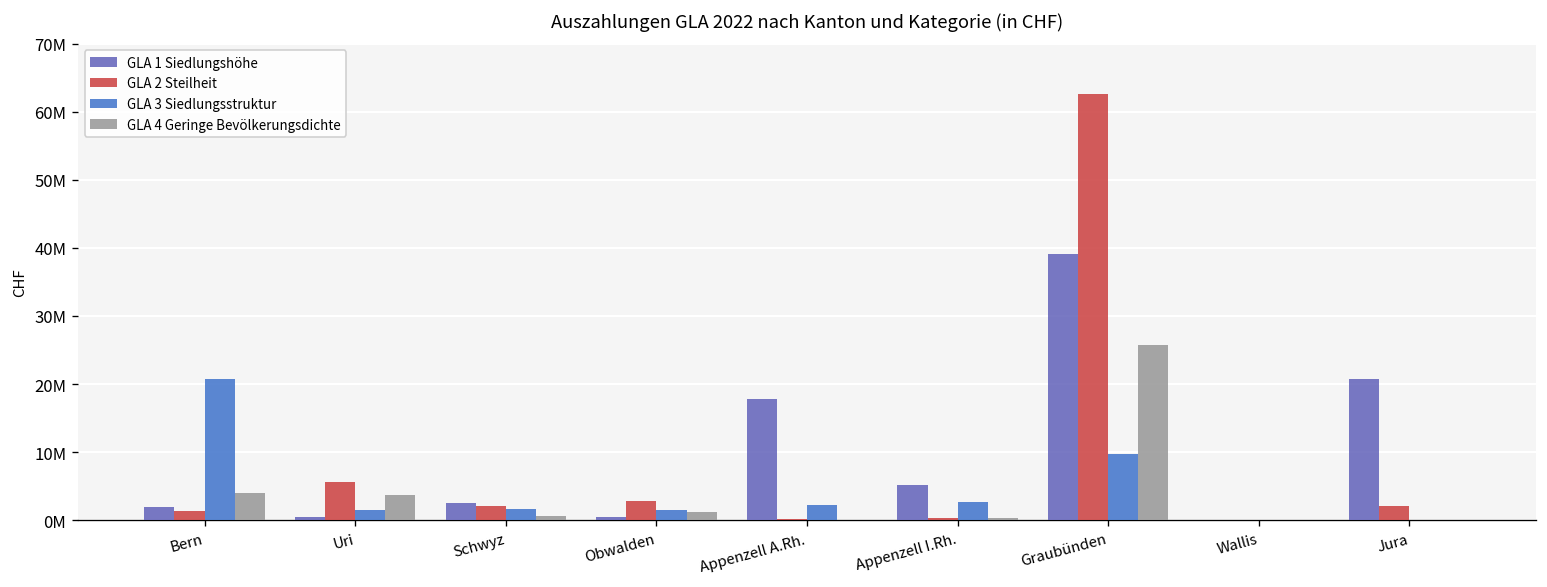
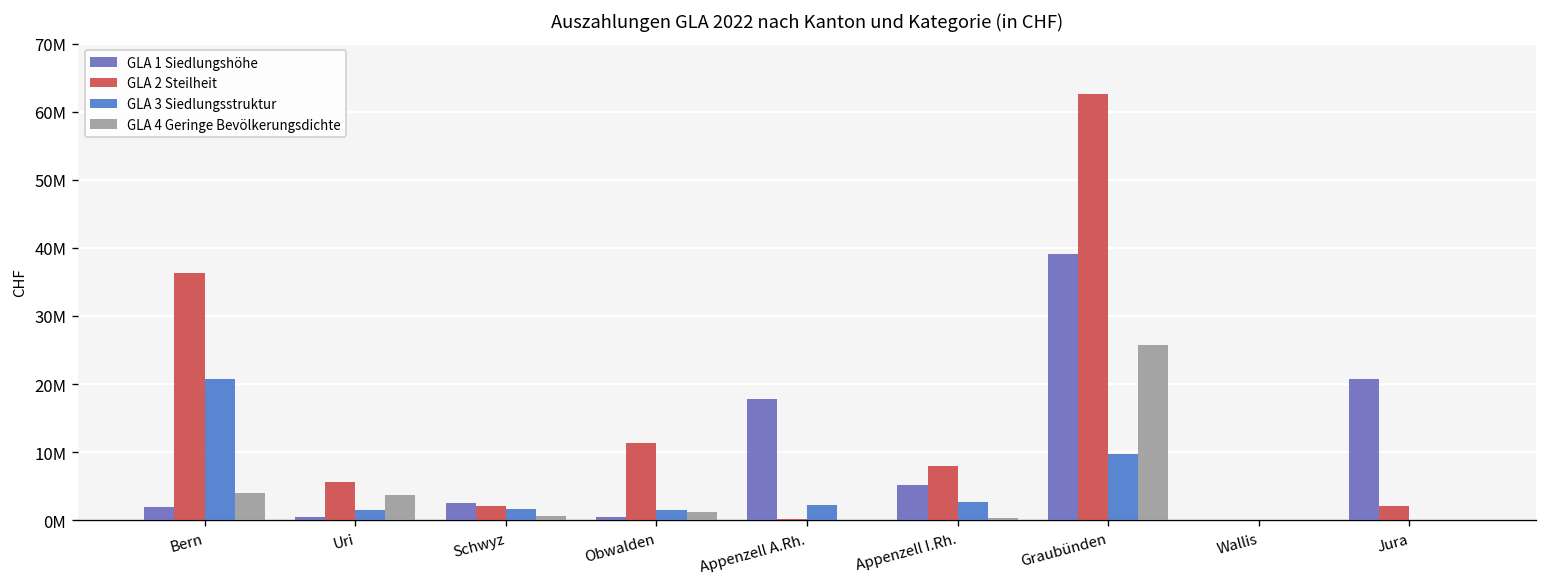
GLA 2 Steilheit, Bern: 1000000 -> 36000000
GLA 2 Steilheit, Obwalden: 3000000 -> 11000000
GLA 2 Steilheit, Appenzell I.Rh.: 0 -> 8000000
